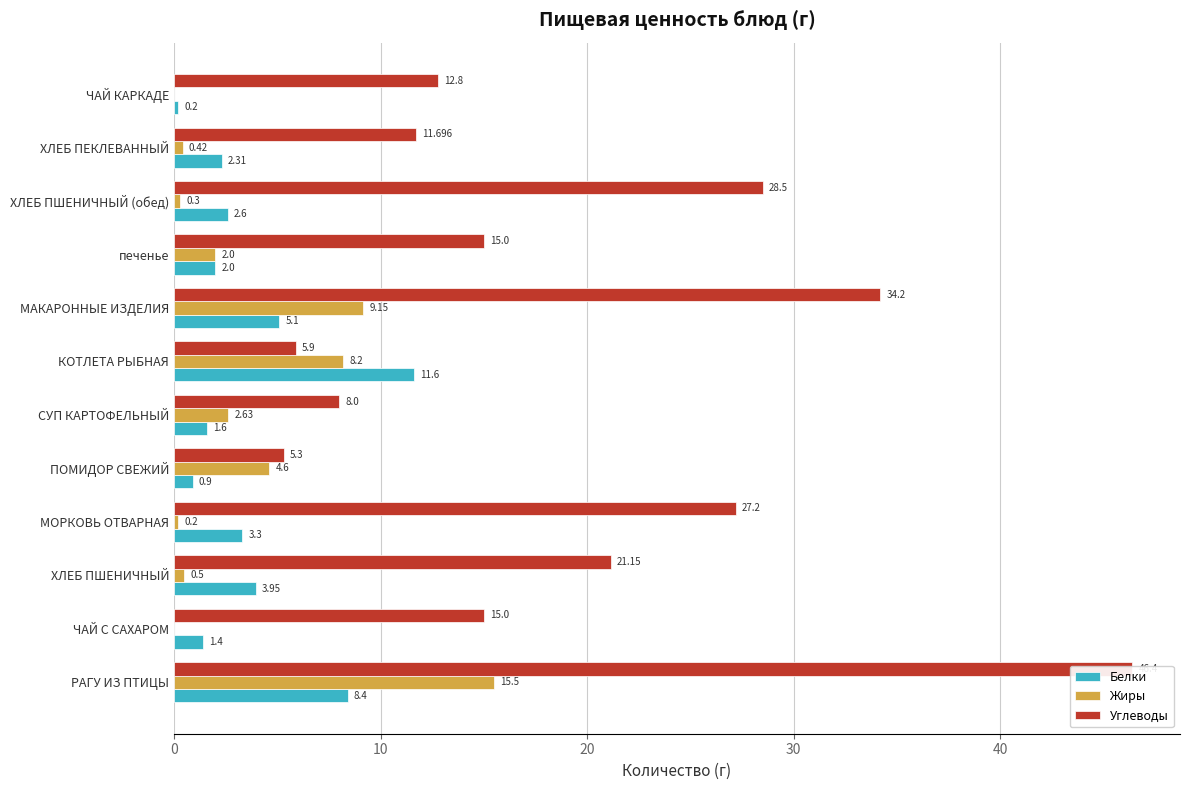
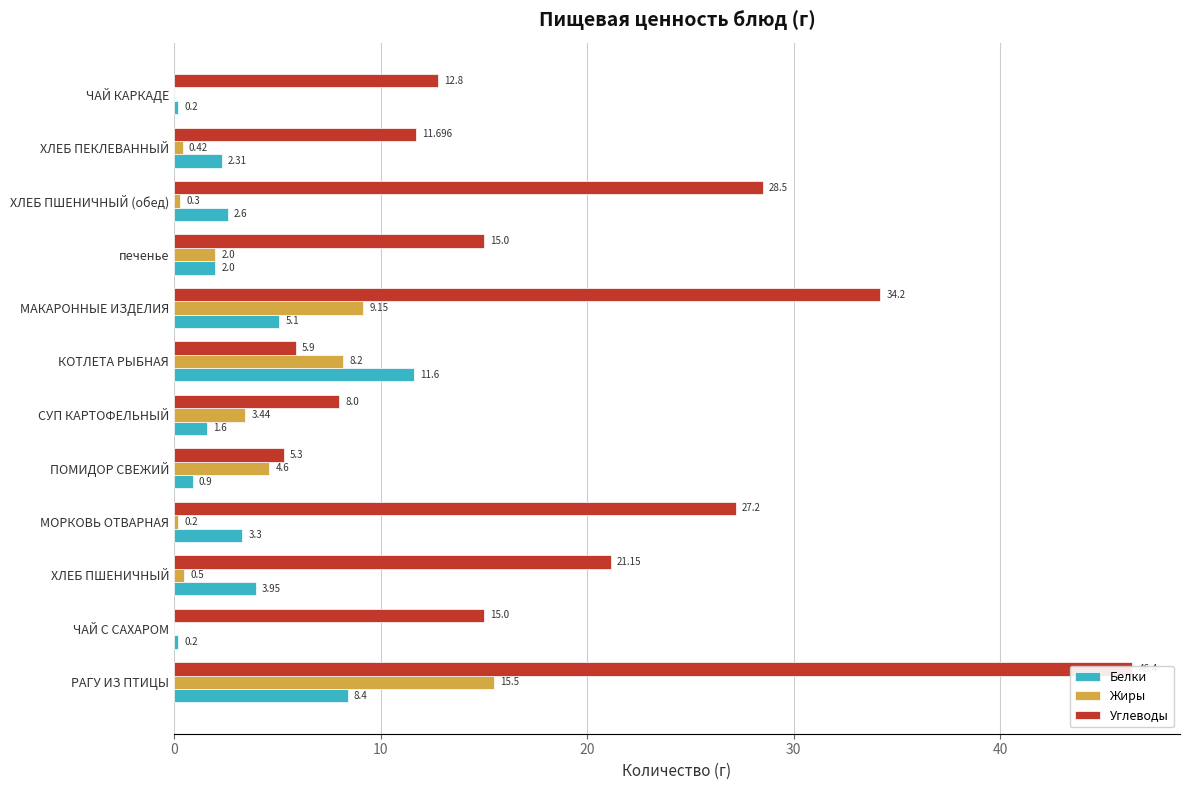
Жиры, СУП КАРТОФЕЛЬНЫЙ: 2.63 -> 3.44
Белки, ЧАЙ С САХАРОМ: 1.4 -> 0.2
